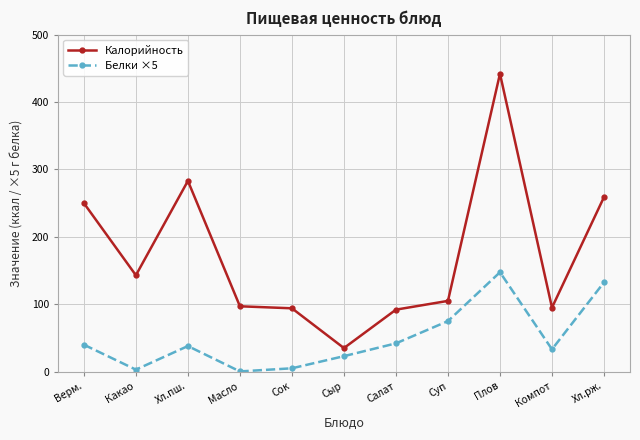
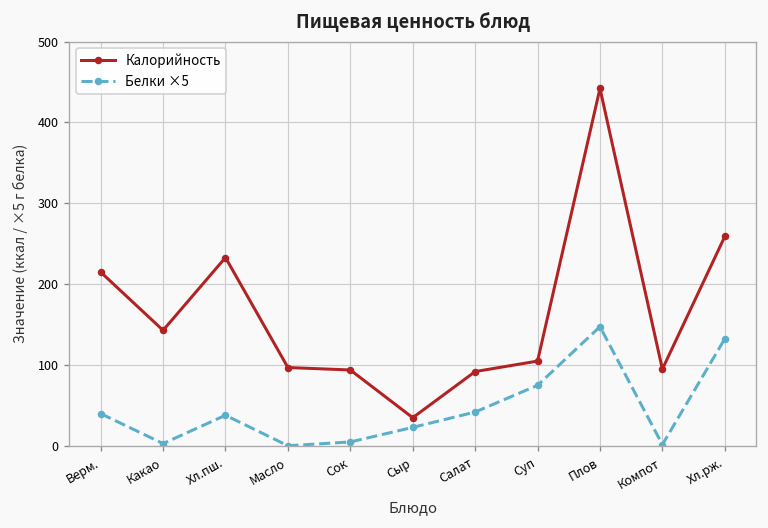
Калорийность, Верм.: 250 -> 220
Калорийность, Хл.пш.: 280 -> 230
Белки ×5, Компот: 30 -> 0
